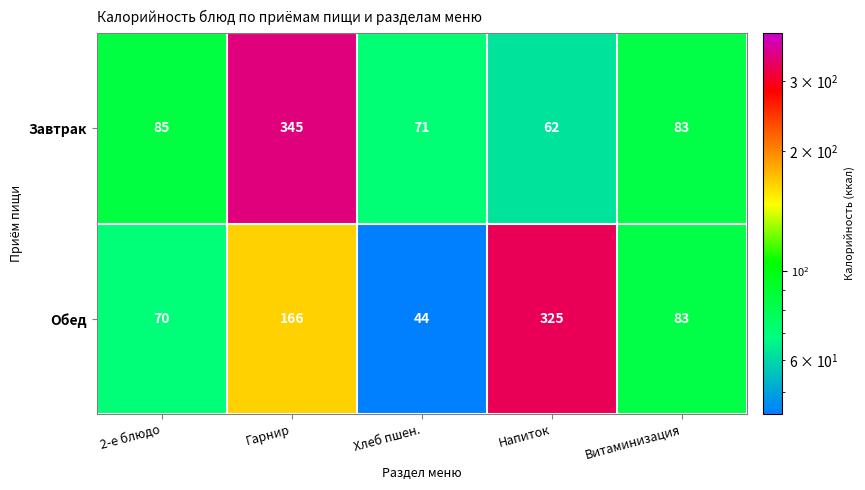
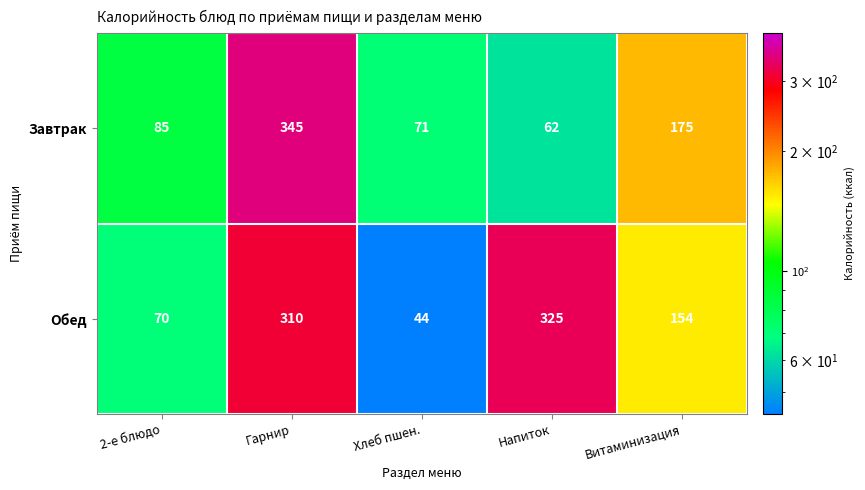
Завтрак, Витаминизация: 83 -> 175
Обед, Гарнир: 166 -> 310
Обед, Витаминизация: 83 -> 154
